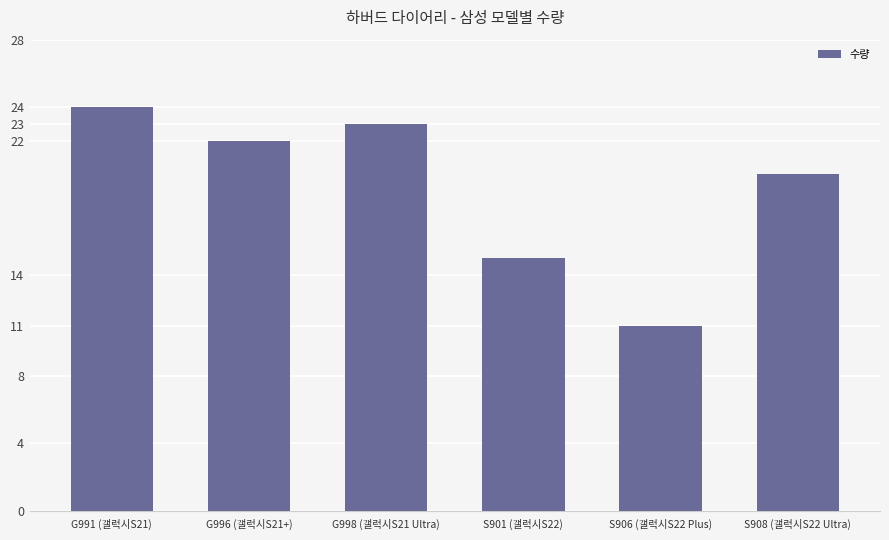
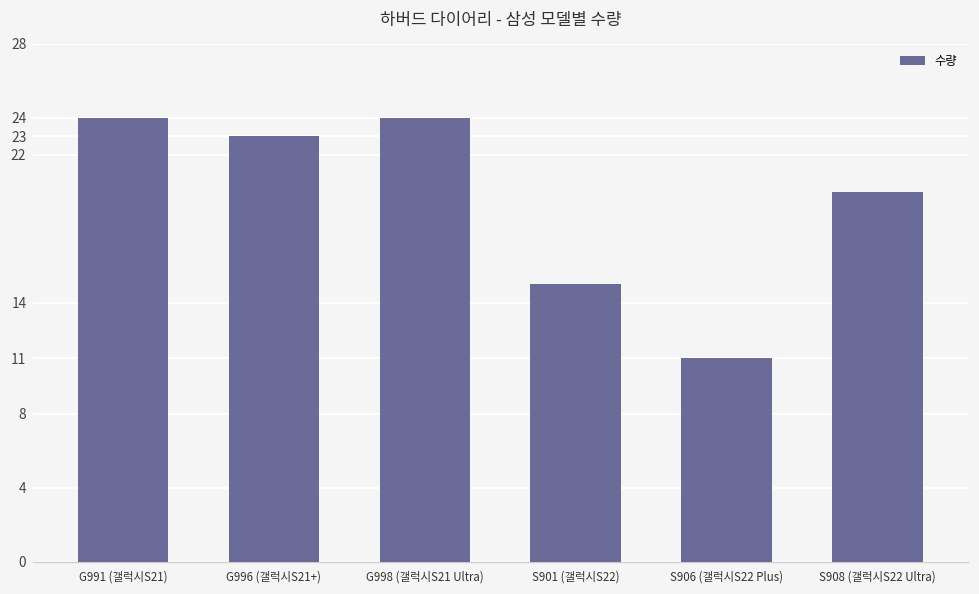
G996 (갤럭시S21+): 22 -> 23
G998 (갤럭시S21 Ultra): 23 -> 24
